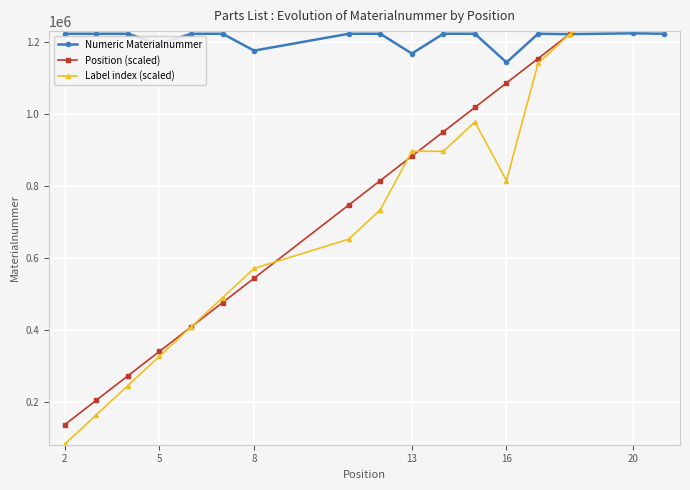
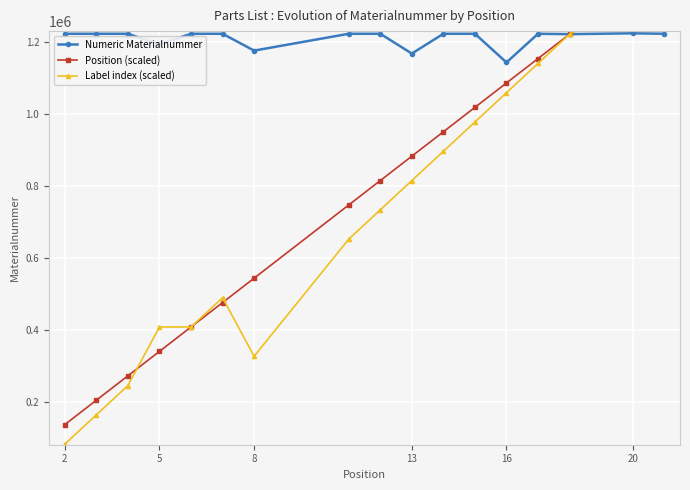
Label index (scaled), 5: 330000 -> 410000
Label index (scaled), 8: 570000 -> 330000
Label index (scaled), 13: 900000 -> 810000
Label index (scaled), 16: 810000 -> 1060000
